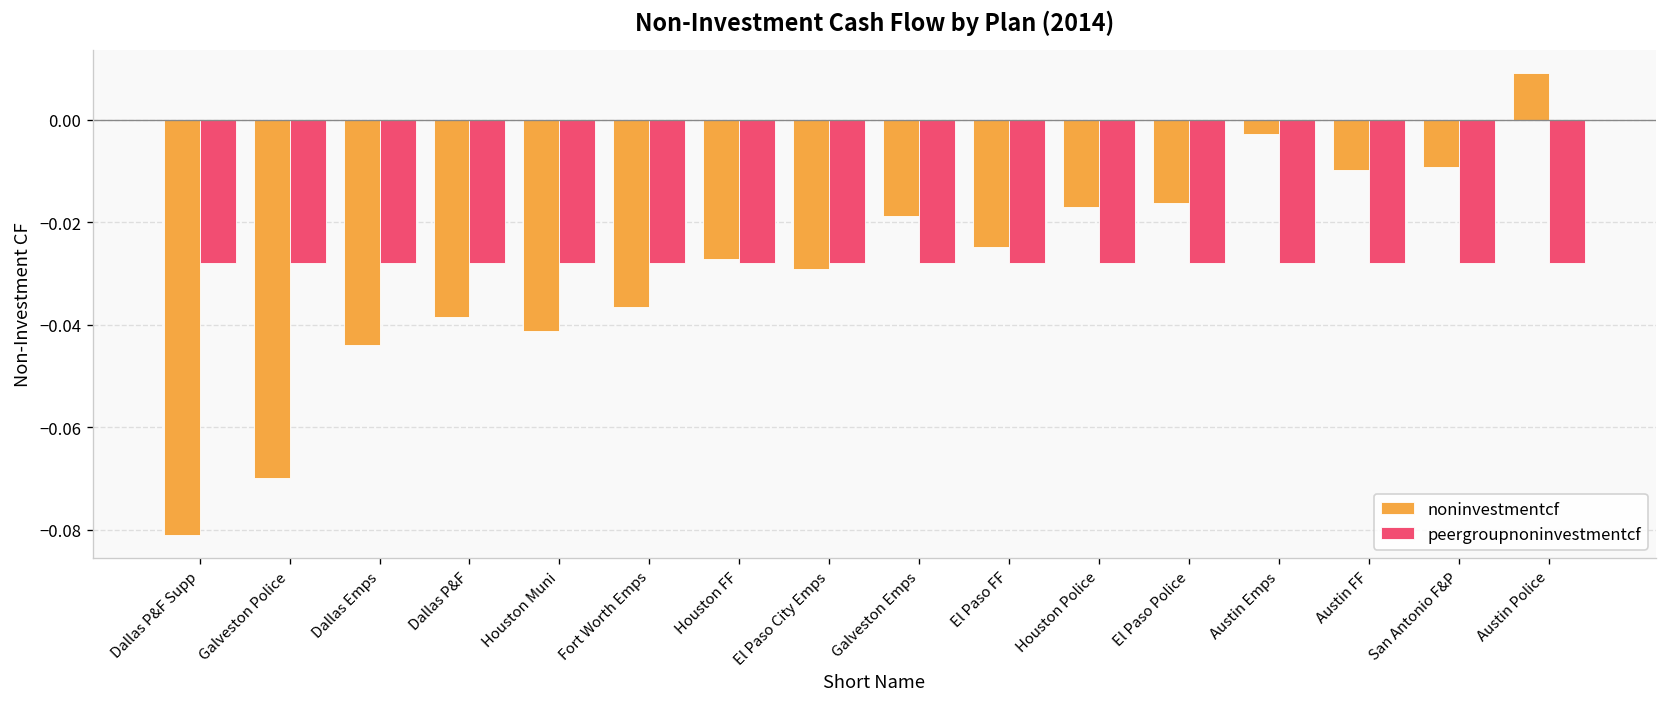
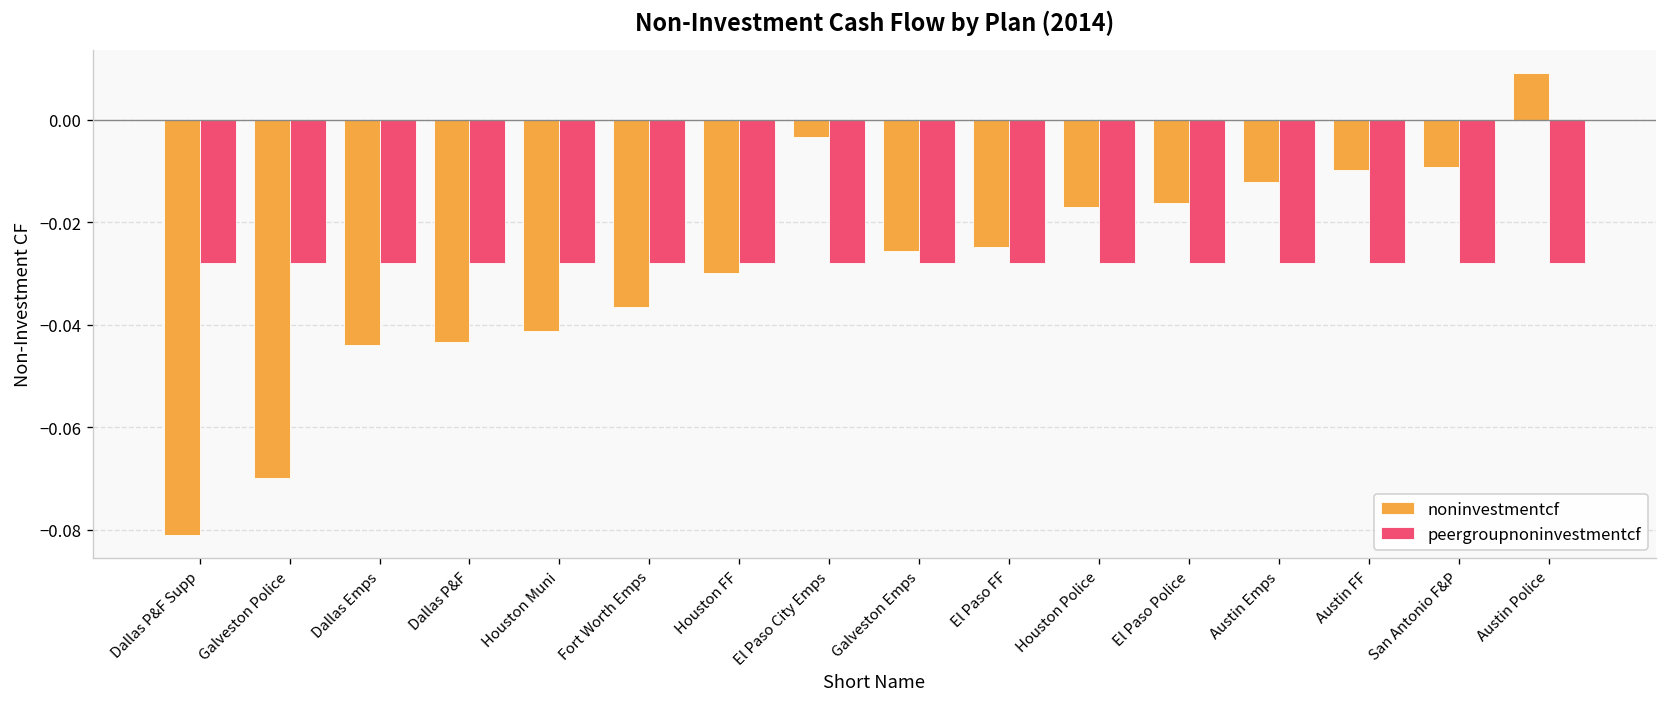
noninvestmentcf, Dallas P&F: -0.038 -> -0.043
noninvestmentcf, Houston FF: -0.027 -> -0.030
noninvestmentcf, El Paso City Emps: -0.029 -> -0.003
noninvestmentcf, Galveston Emps: -0.019 -> -0.025
noninvestmentcf, Austin Emps: -0.003 -> -0.012
